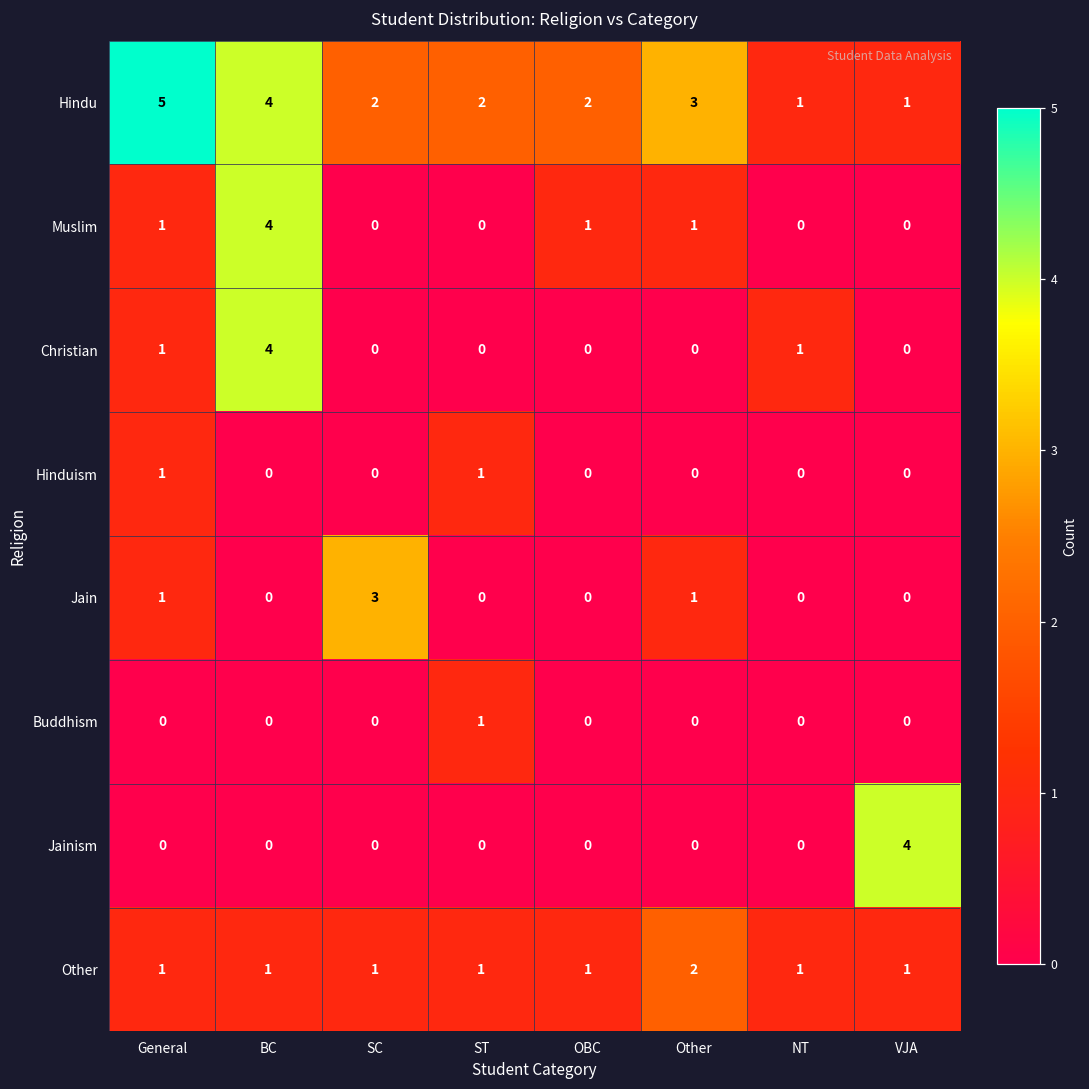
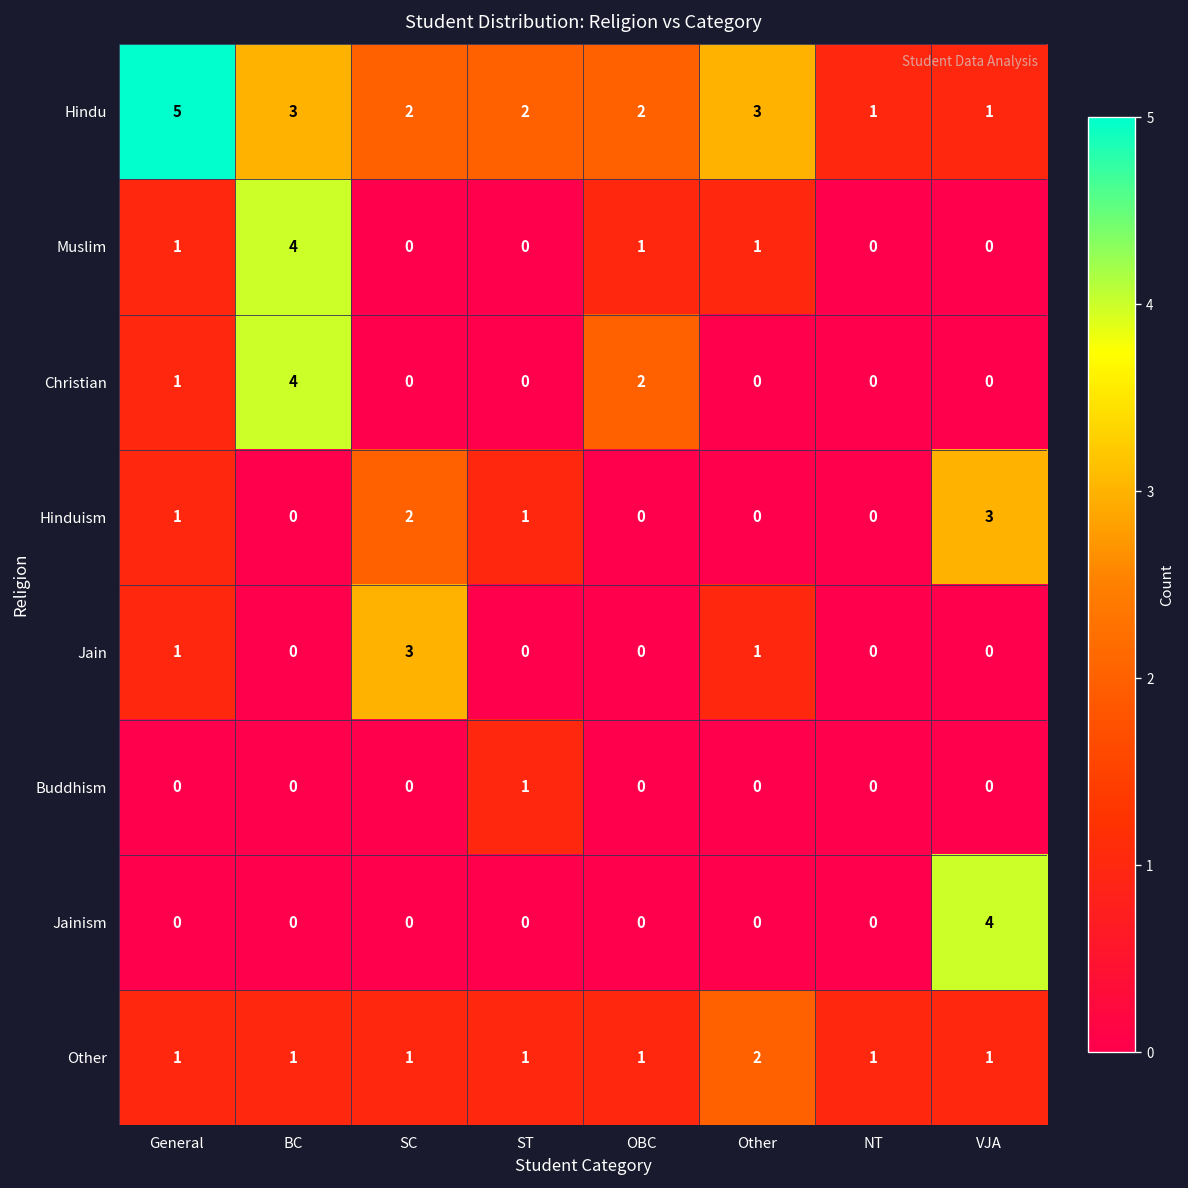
Hindu, BC: 4 -> 3
Christian, OBC: 0 -> 2
Christian, NT: 1 -> 0
Hinduism, SC: 0 -> 2
Hinduism, VJA: 0 -> 3
